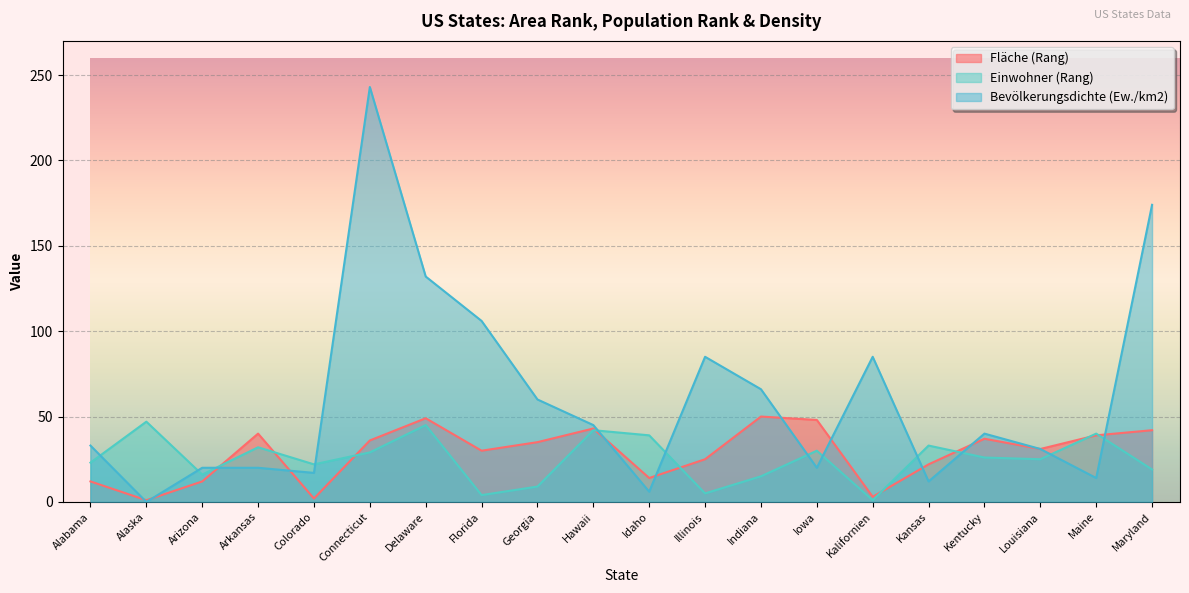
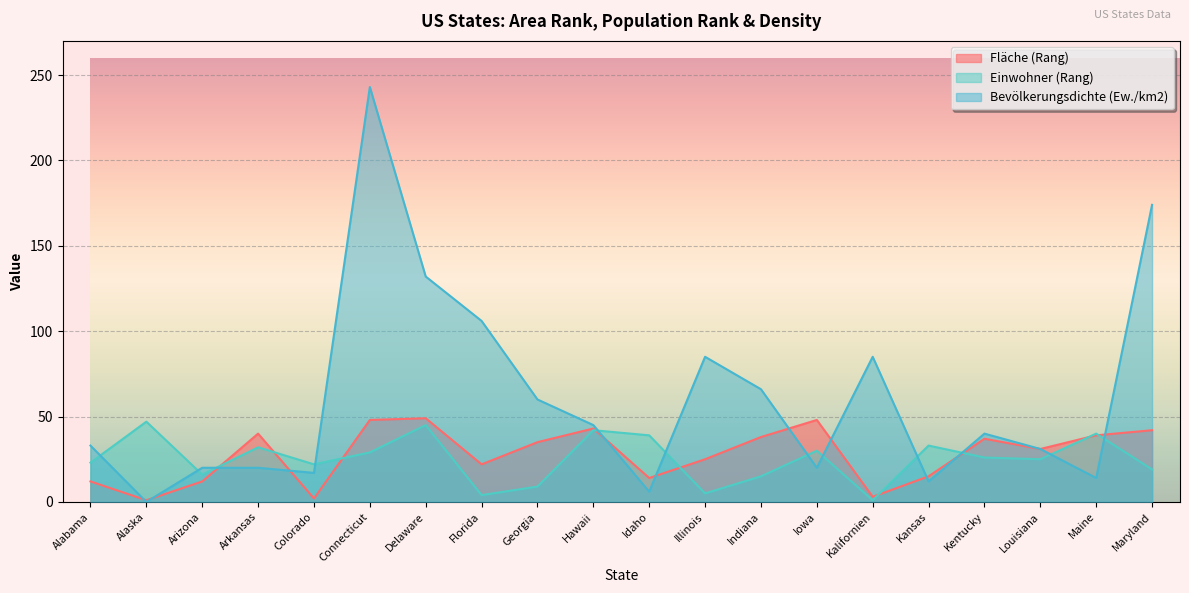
Fläche (Rang), Connecticut: 36 -> 48
Fläche (Rang), Florida: 30 -> 22
Fläche (Rang), Indiana: 50 -> 38
Fläche (Rang), Kansas: 22 -> 15
